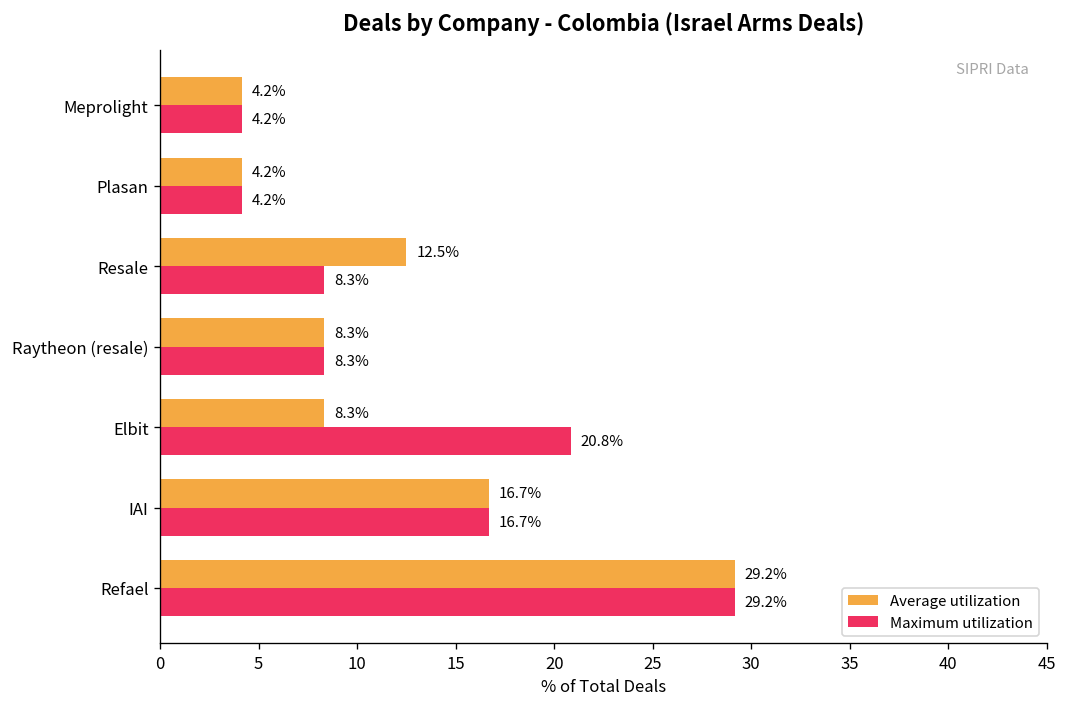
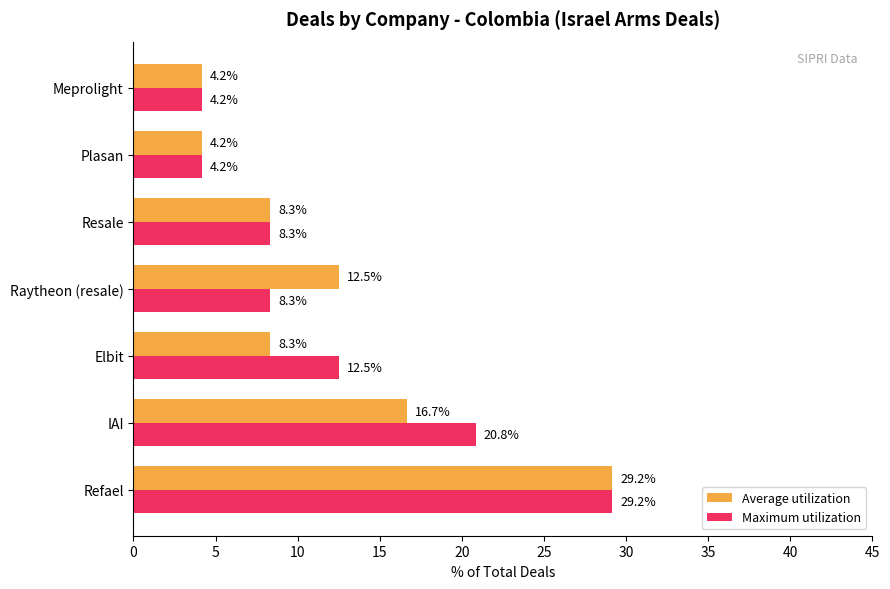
Average utilization, Resale: 12.5% -> 8.3%
Average utilization, Raytheon (resale): 8.3% -> 12.5%
Maximum utilization, Elbit: 20.8% -> 12.5%
Maximum utilization, IAI: 16.7% -> 20.8%
